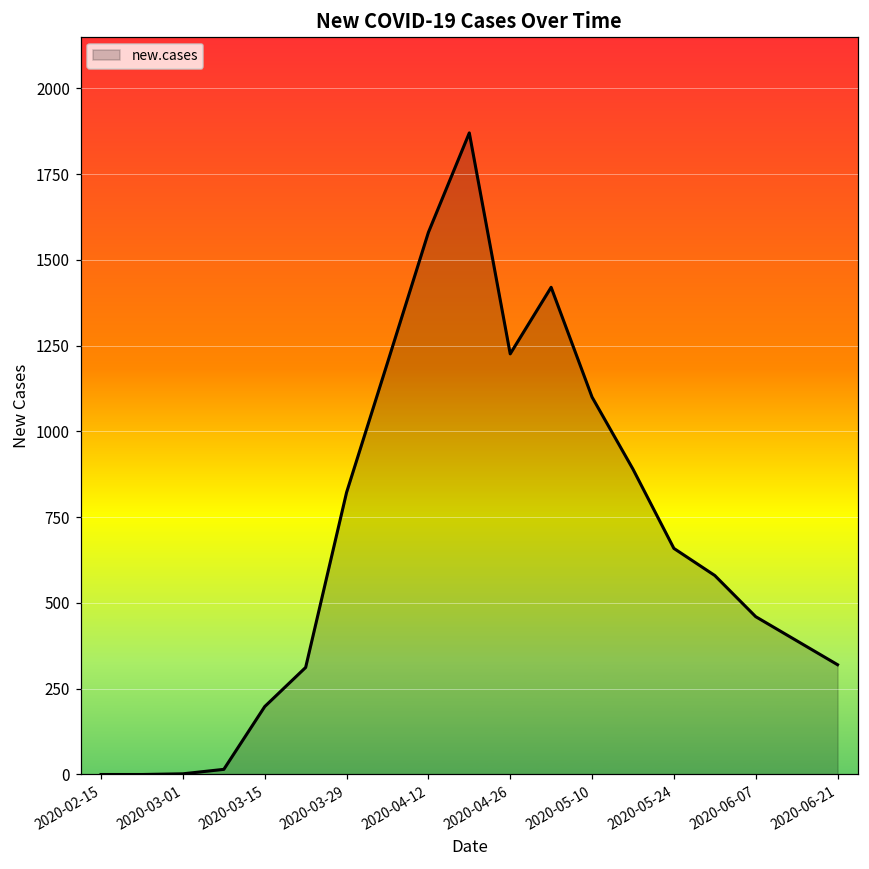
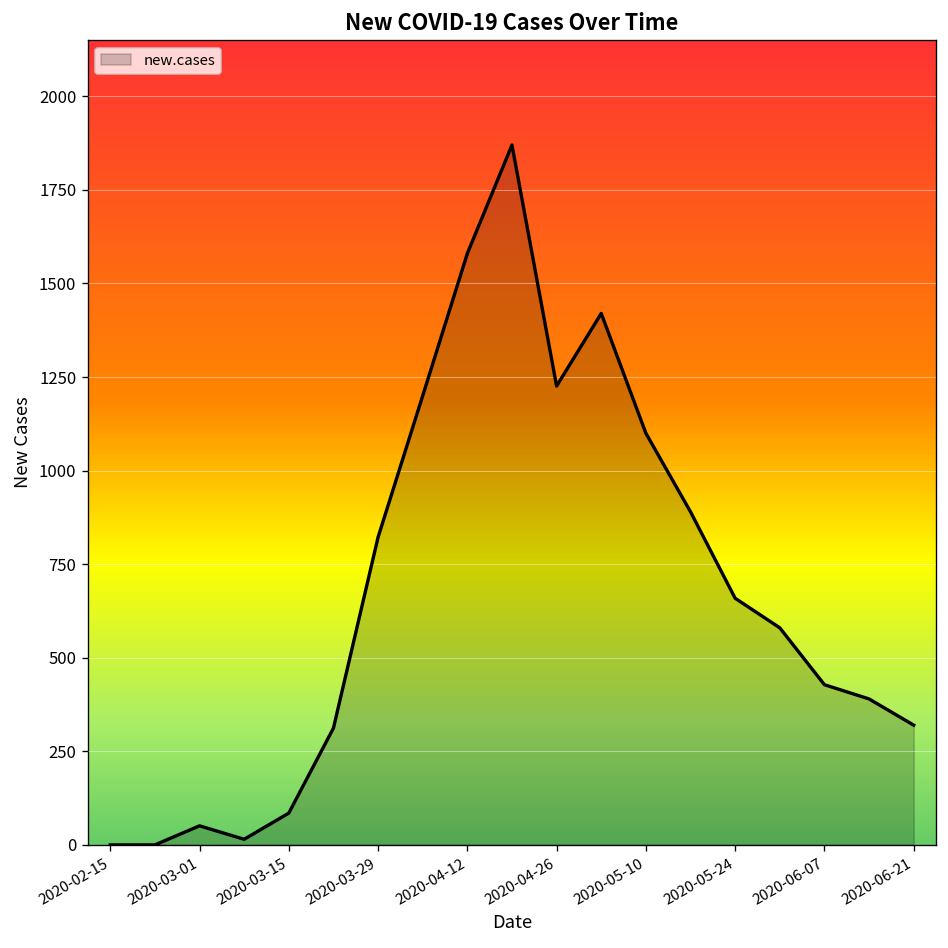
2020-03-01: 0 -> 50
2020-03-15: 200 -> 90
2020-06-07: 460 -> 430
